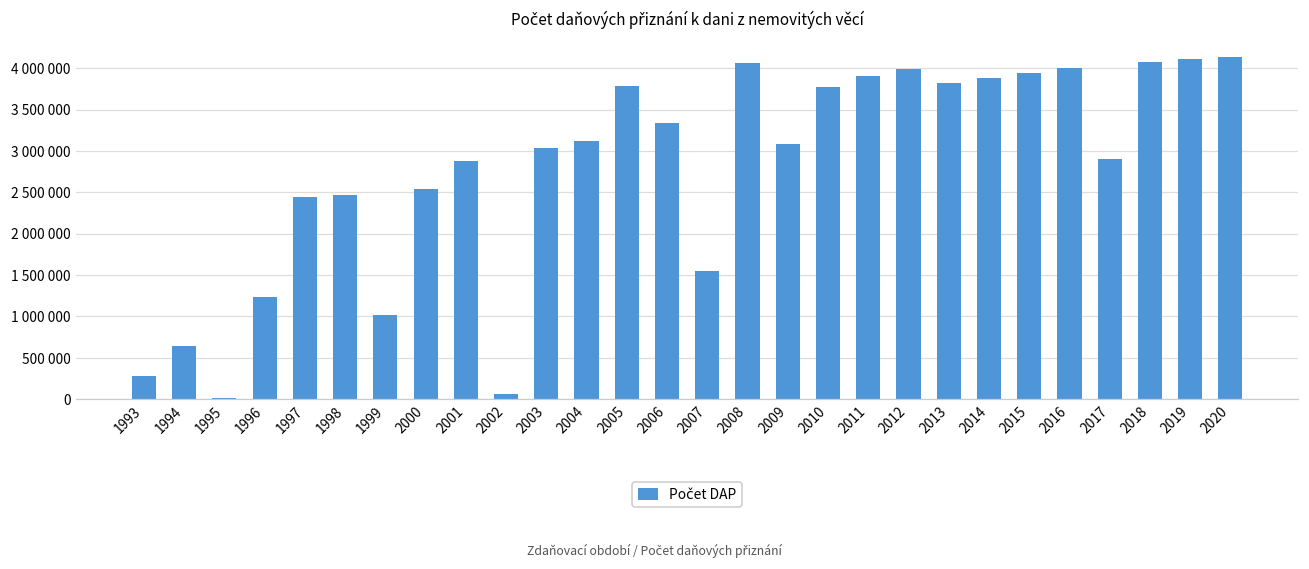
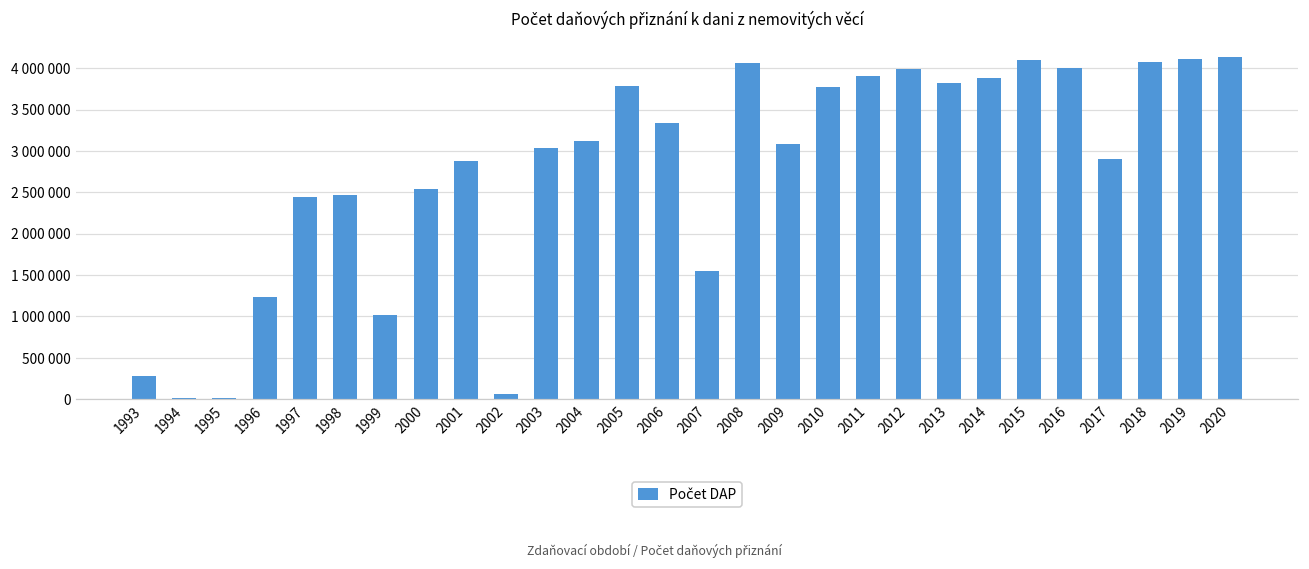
1994: 600000 -> 0
2015: 3900000 -> 4100000
